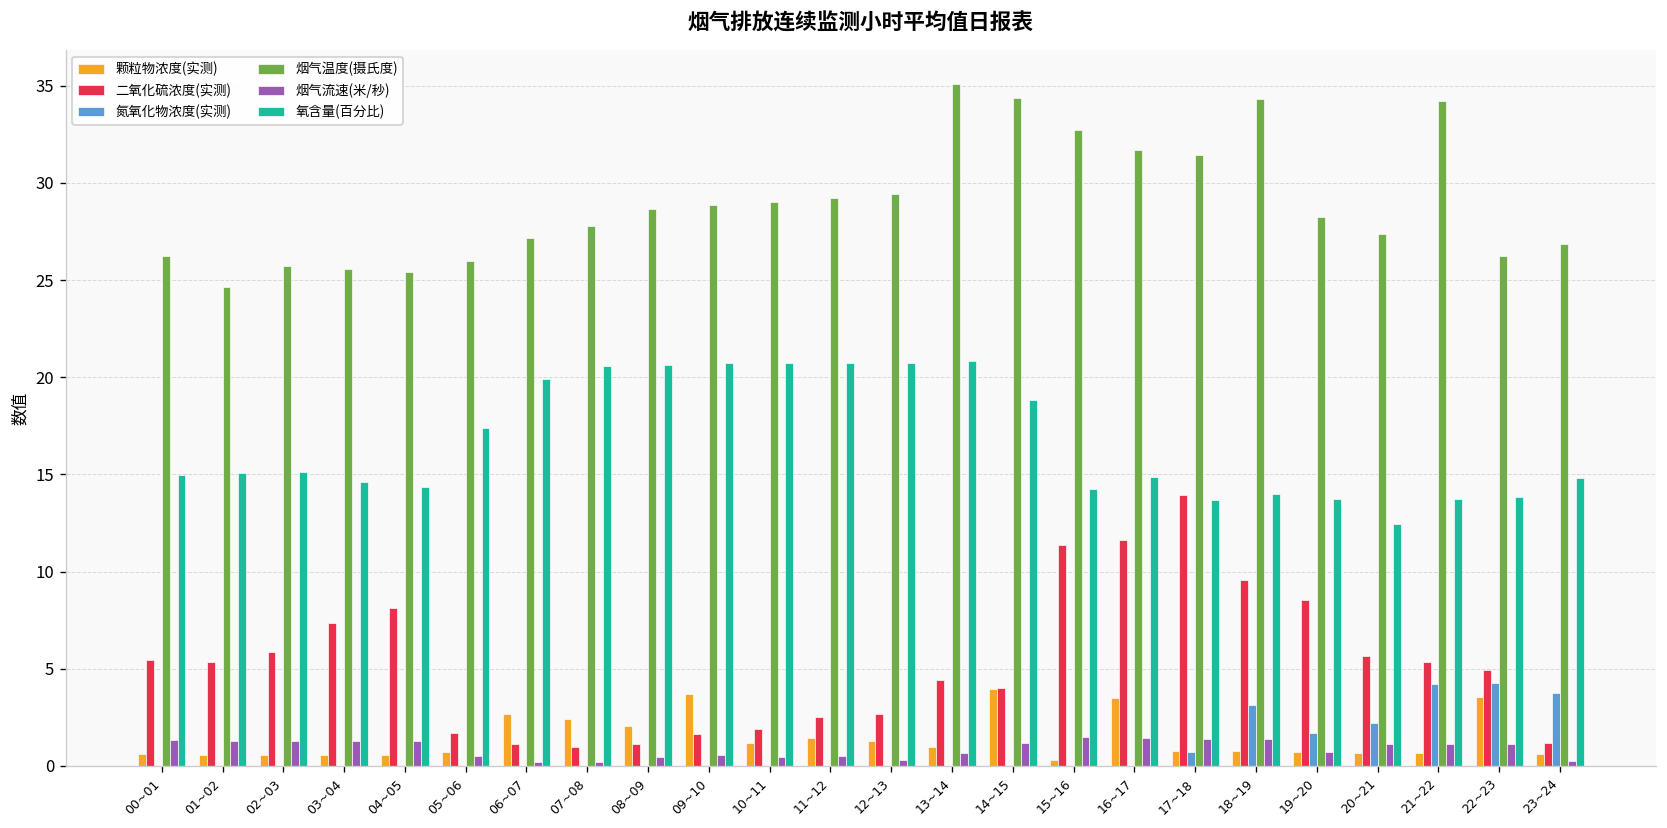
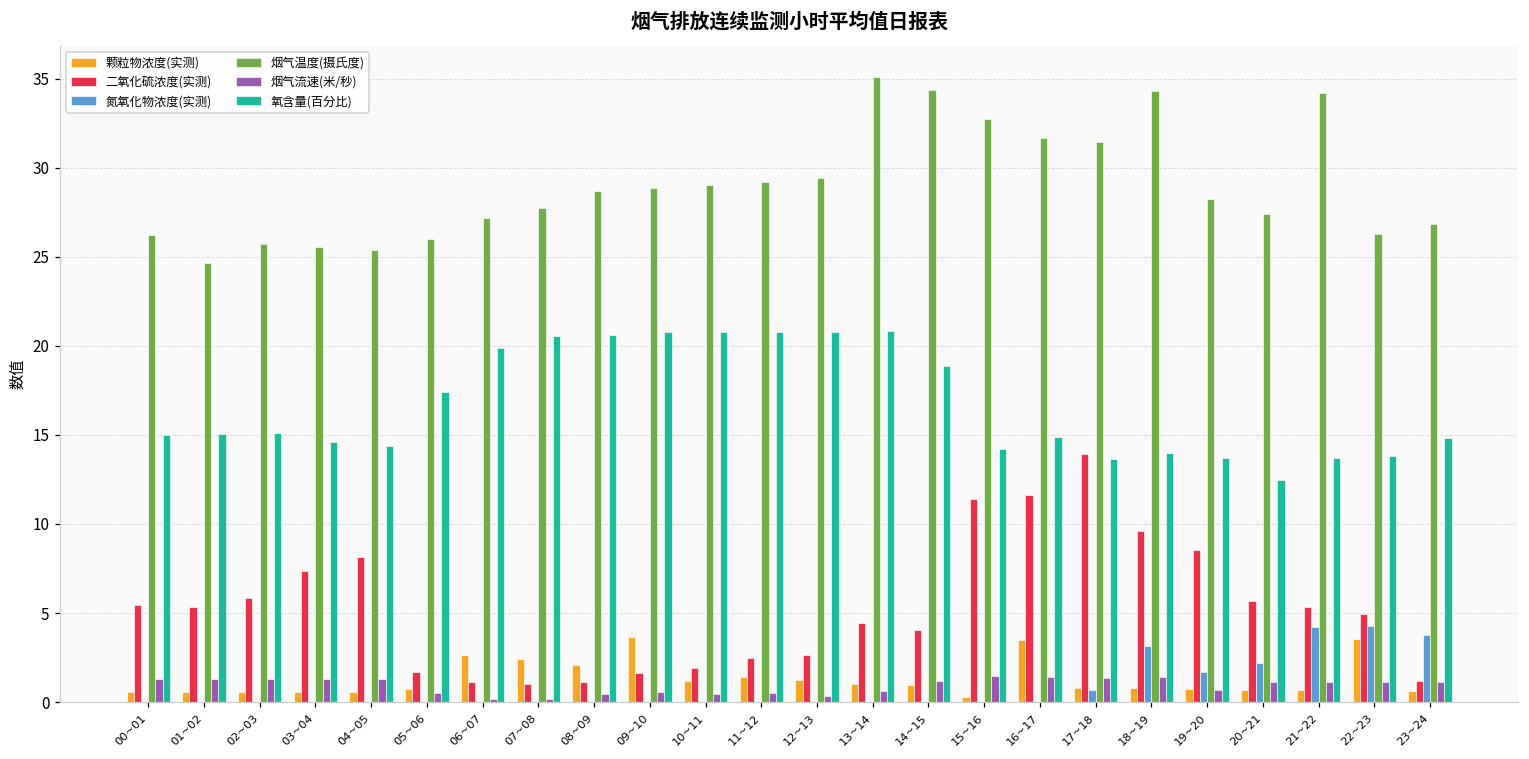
颗粒物浓度(实测), 14~15: 4.0 -> 1.0
烟气流速(米/秒), 23~24: 0.3 -> 1.1
